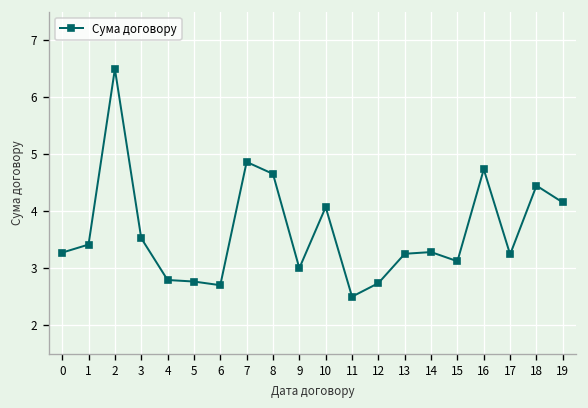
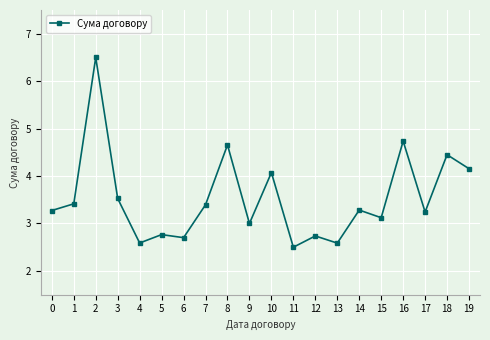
4: 2.8 -> 2.6
7: 4.9 -> 3.4
13: 3.3 -> 2.6
